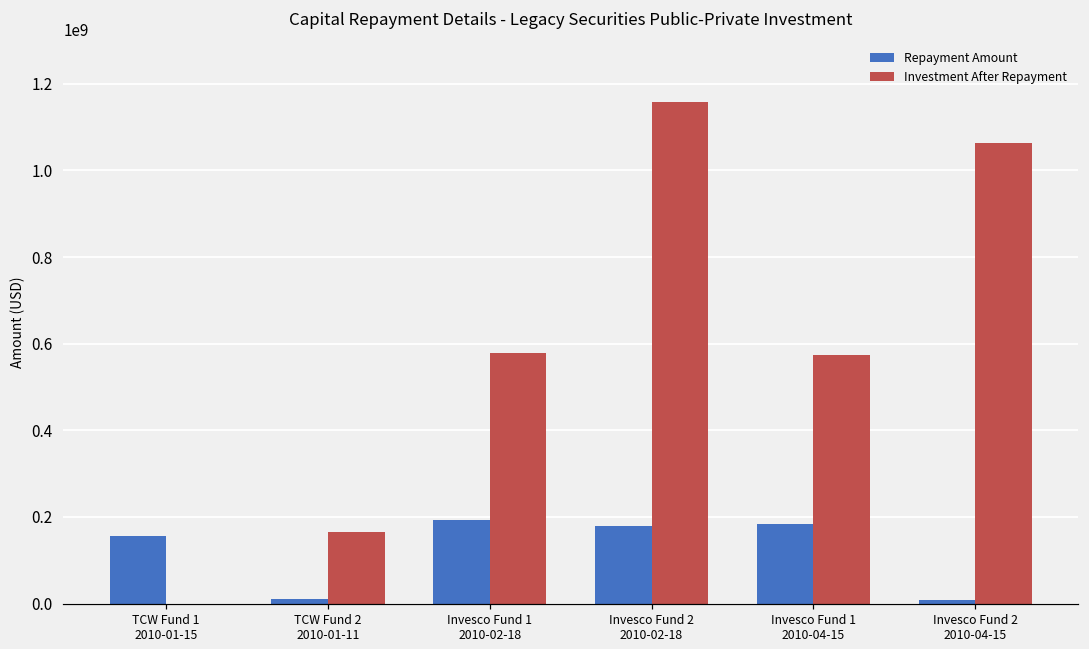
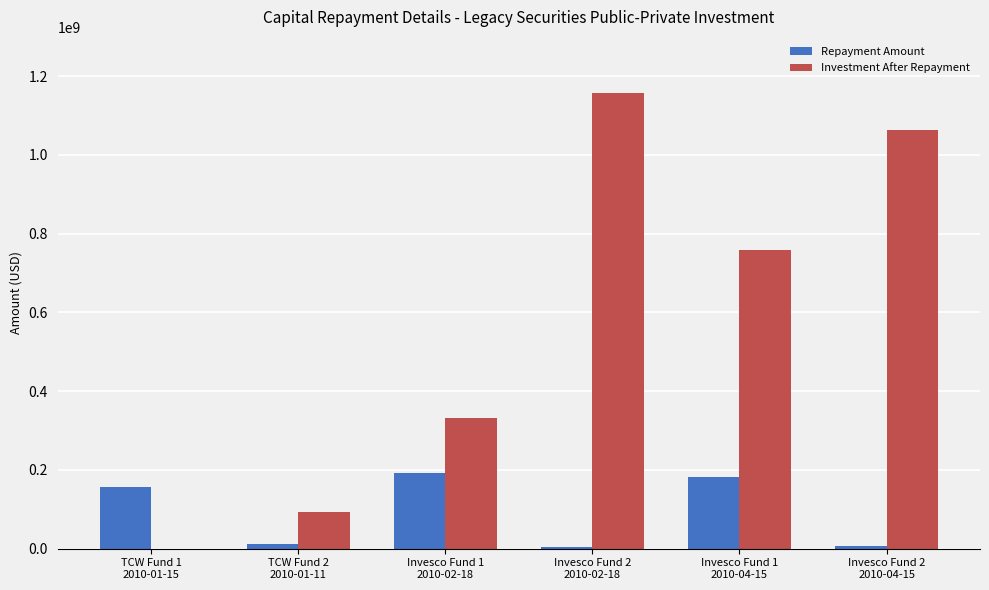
Investment After Repayment, TCW Fund 2 2010-01-11: 170000000 -> 90000000
Investment After Repayment, Invesco Fund 1 2010-02-18: 580000000 -> 330000000
Repayment Amount, Invesco Fund 2 2010-02-18: 180000000 -> 0
Investment After Repayment, Invesco Fund 1 2010-04-15: 570000000 -> 760000000
